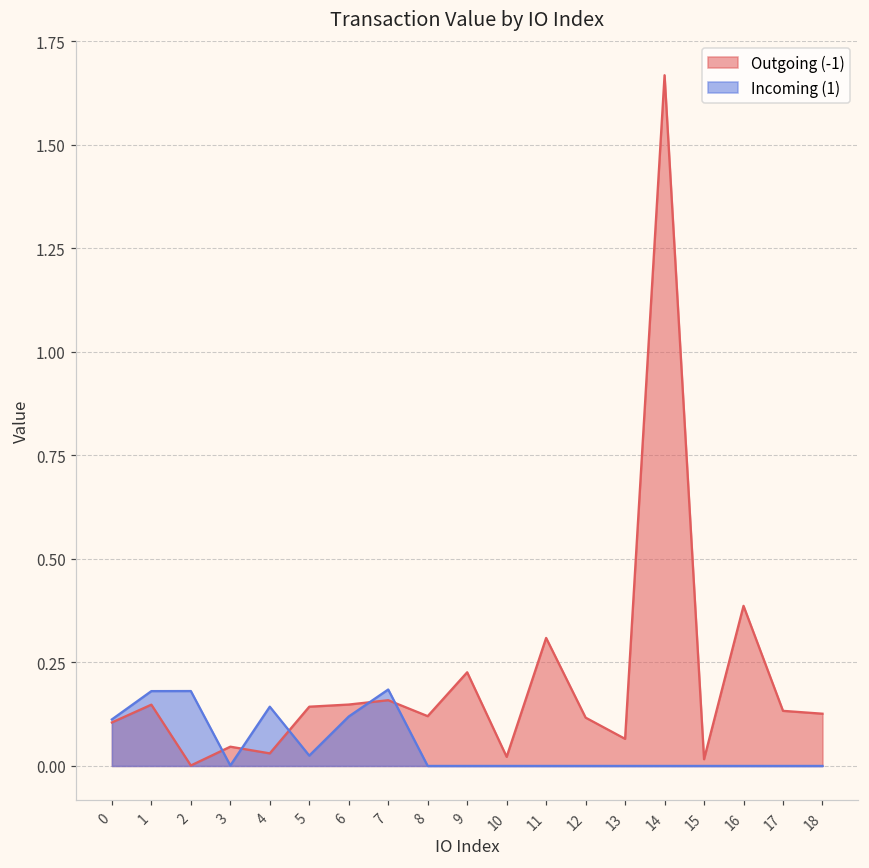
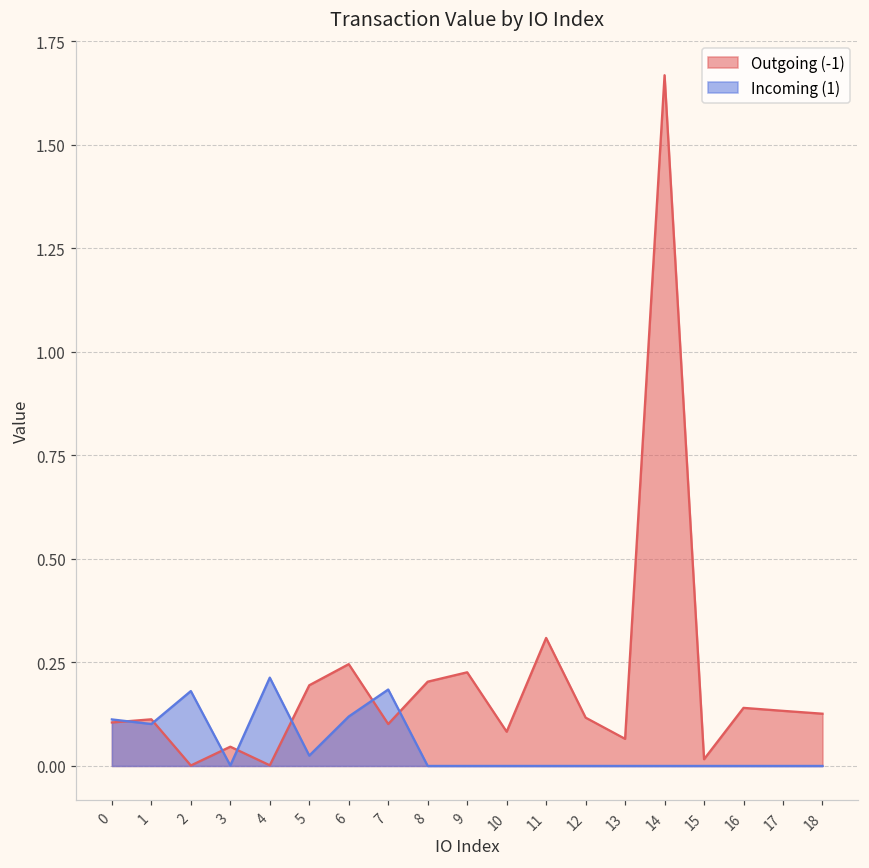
Outgoing (-1), 1: 0.15 -> 0.11
Incoming (1), 1: 0.18 -> 0.10
Outgoing (-1), 4: 0.03 -> 0.00
Incoming (1), 4: 0.14 -> 0.21
Outgoing (-1), 5: 0.14 -> 0.19
Outgoing (-1), 6: 0.15 -> 0.25
Outgoing (-1), 7: 0.16 -> 0.10
Outgoing (-1), 8: 0.12 -> 0.20
Outgoing (-1), 10: 0.02 -> 0.08
Outgoing (-1), 16: 0.39 -> 0.14
